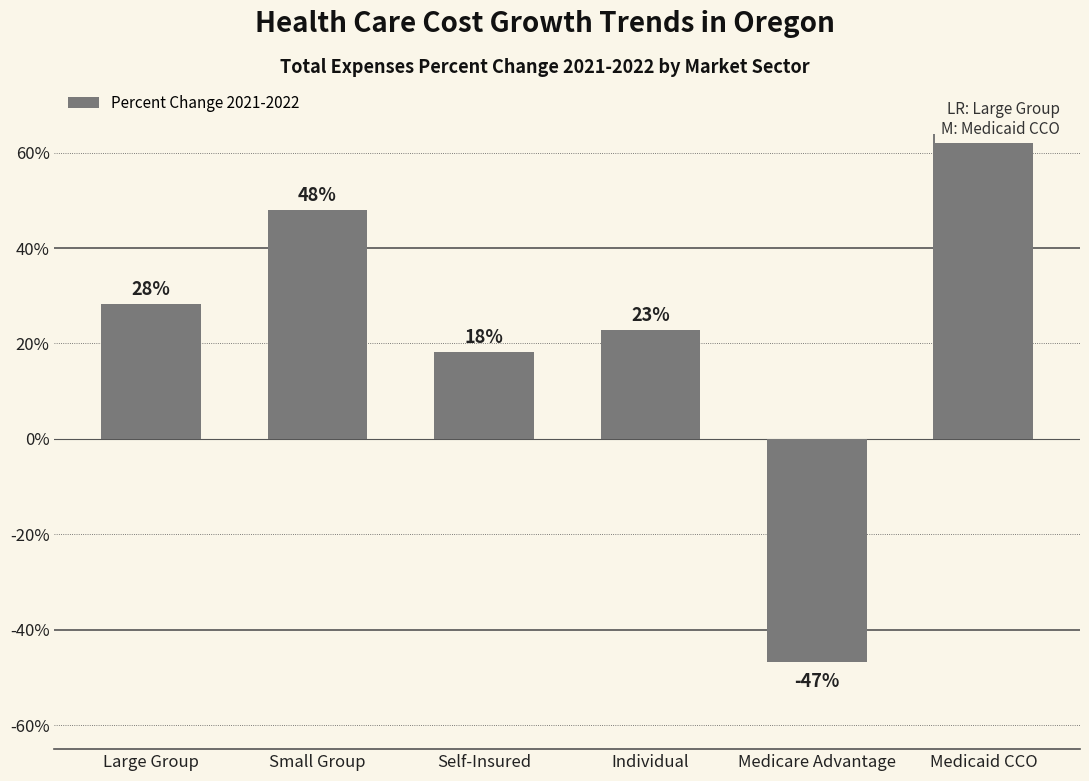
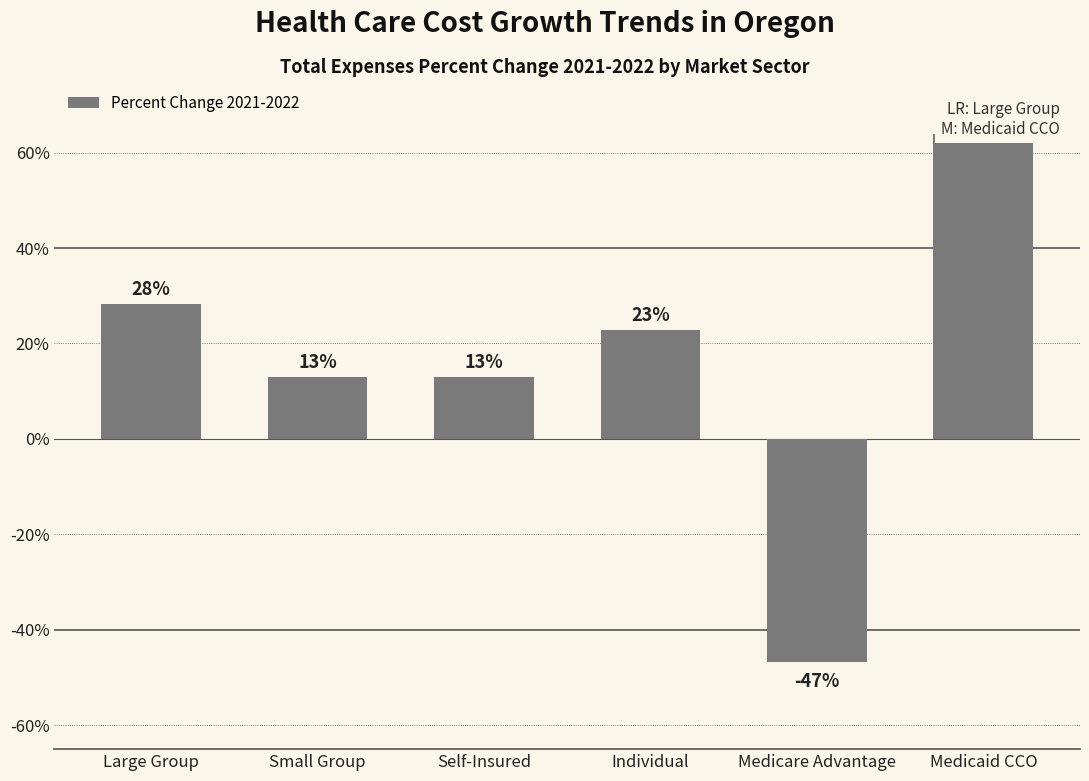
Small Group: 48% -> 13%
Self-Insured: 18% -> 13%
